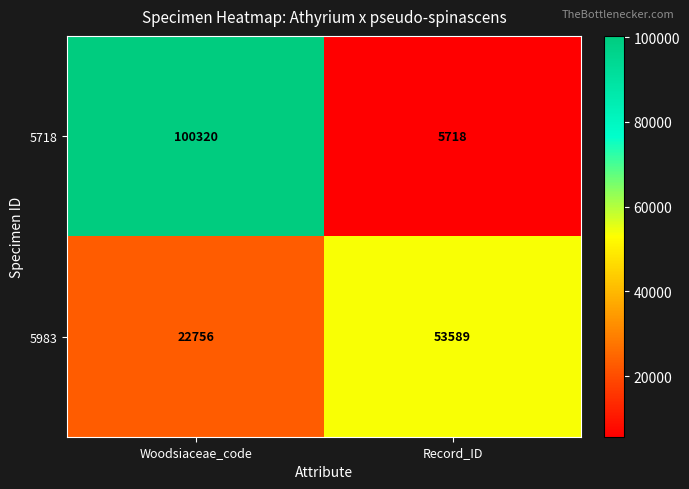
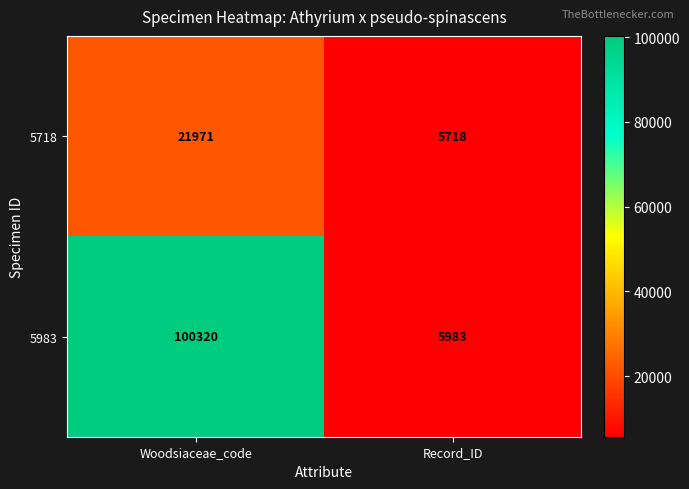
5718, Woodsiaceae_code: 100320 -> 21971
5983, Woodsiaceae_code: 22756 -> 100320
5983, Record_ID: 53589 -> 5983
